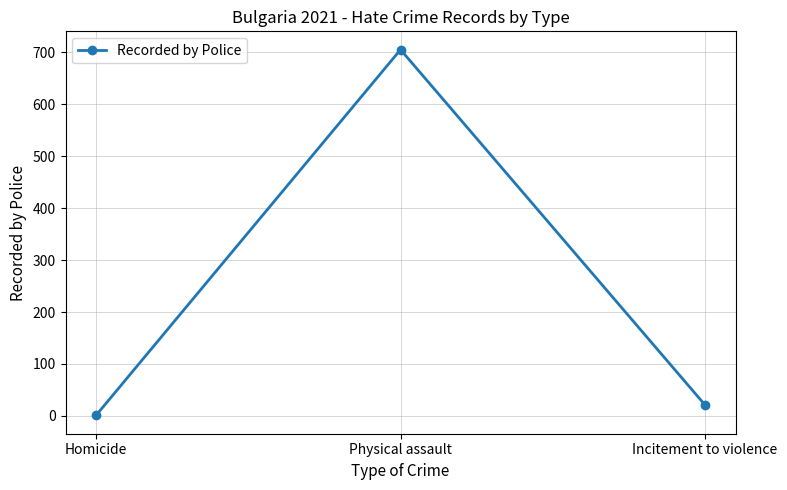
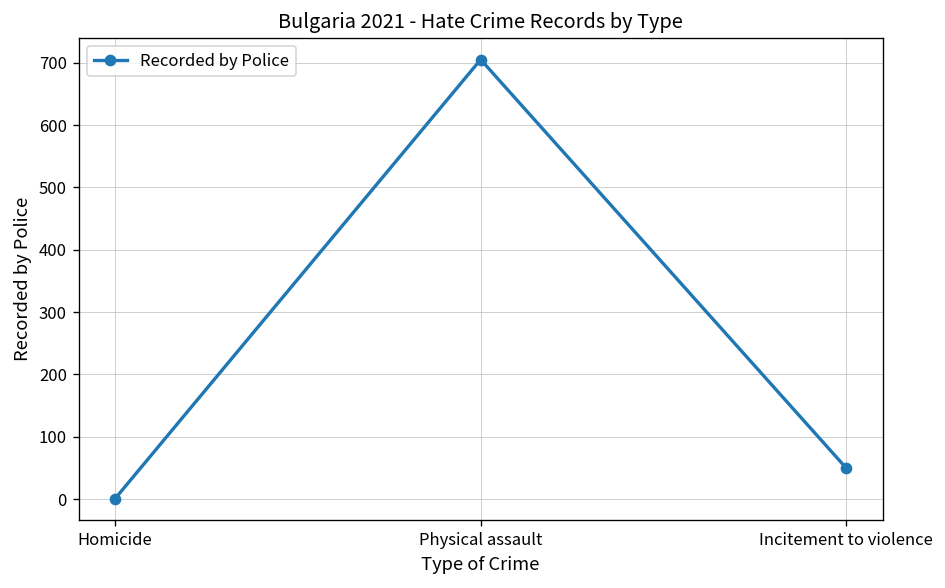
Incitement to violence: 20 -> 50
